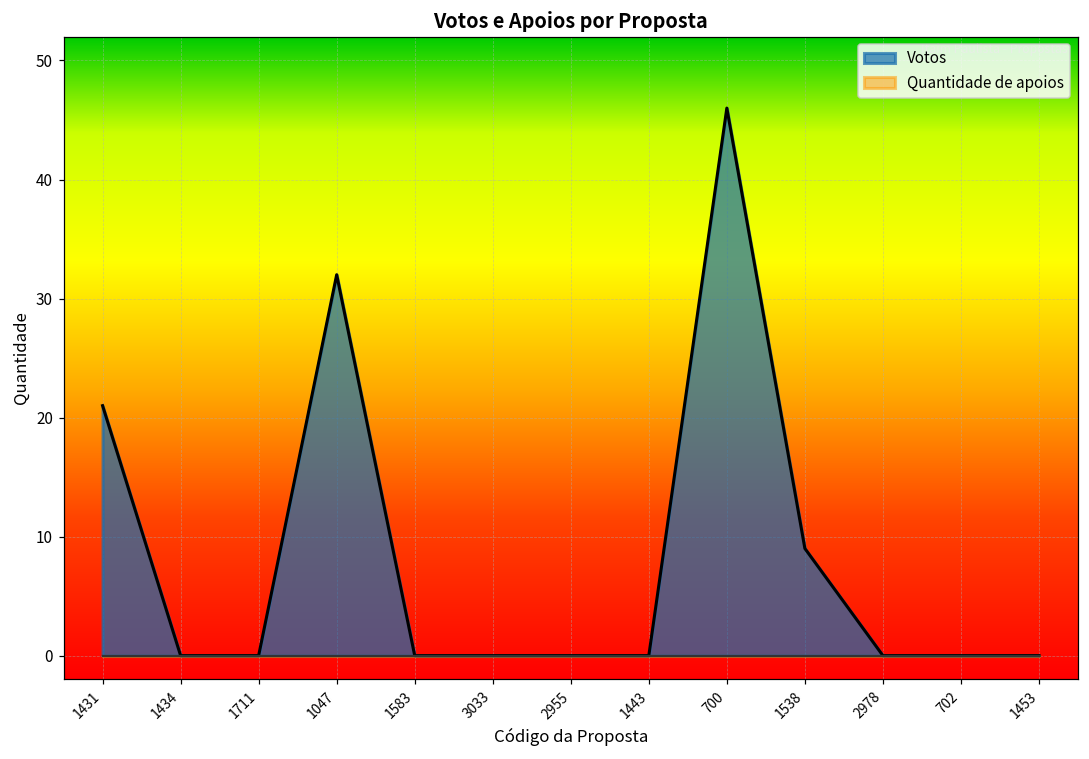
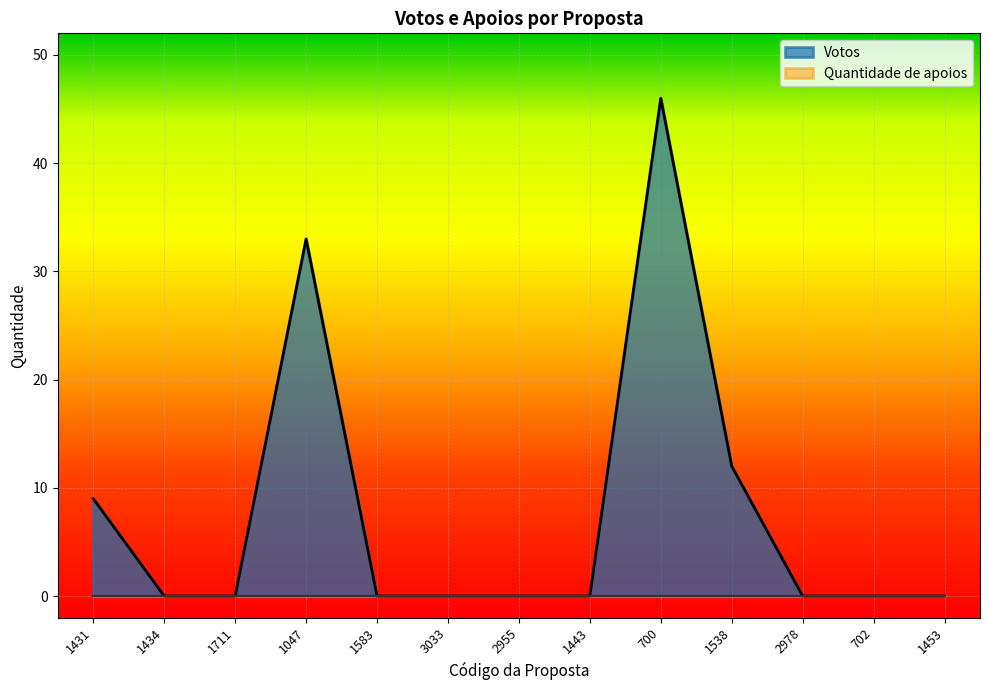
Votos, 1431: 21 -> 9
Votos, 1047: 32 -> 33
Votos, 1538: 9 -> 12
